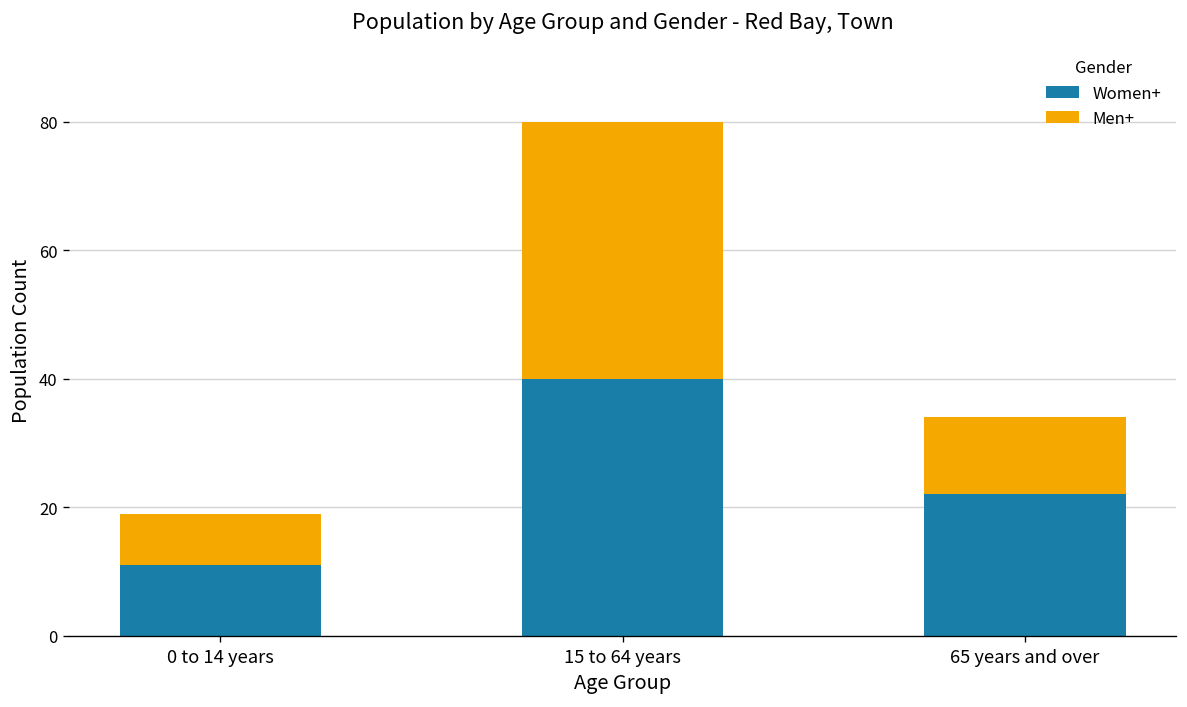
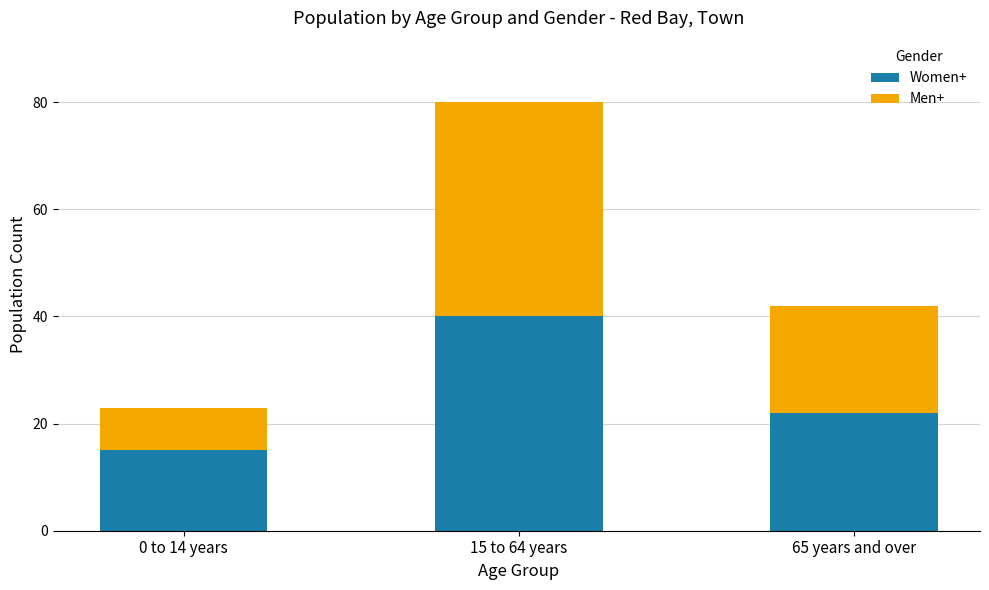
Women+, 0 to 14 years: 11 -> 15
Men+, 65 years and over: 12 -> 20
